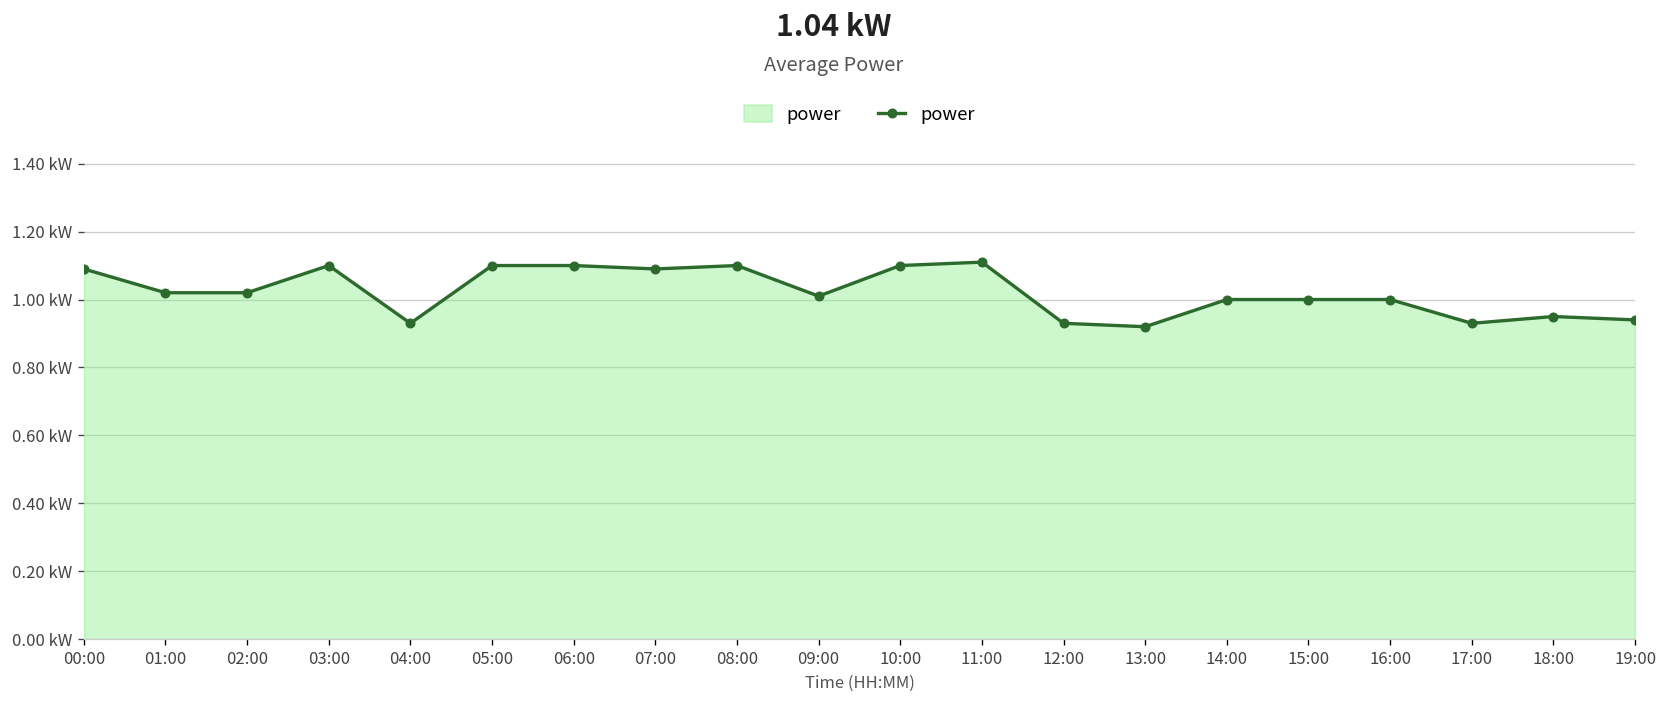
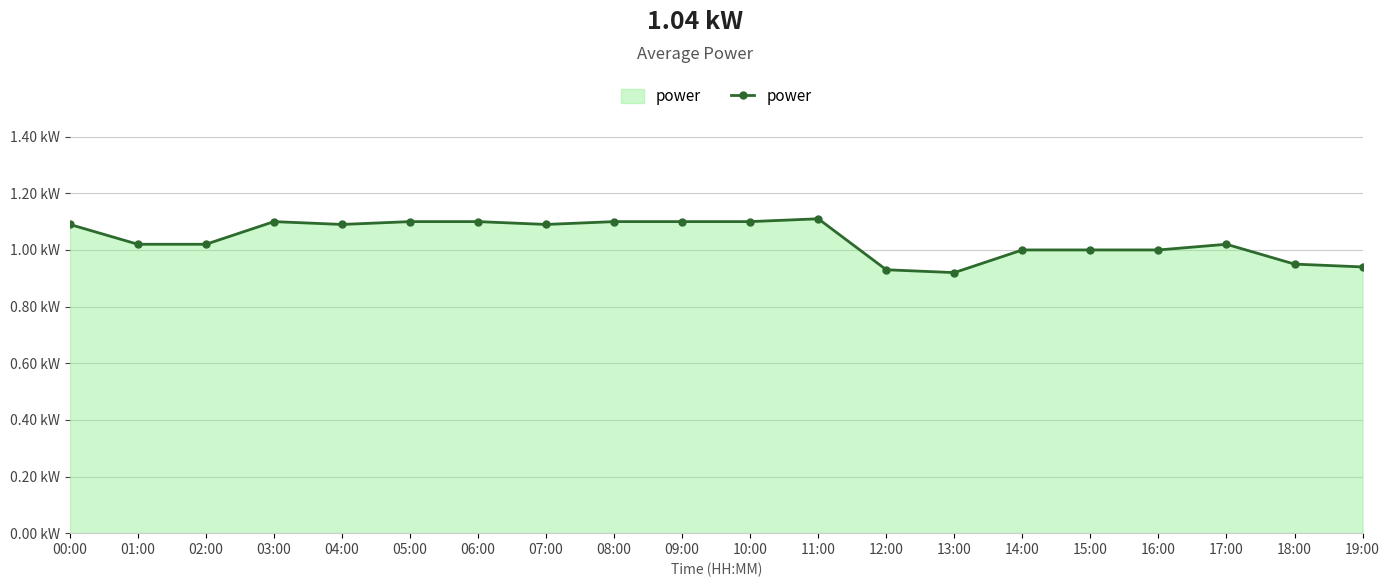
04:00: 0.93 kW -> 1.09 kW
09:00: 1.01 kW -> 1.10 kW
17:00: 0.93 kW -> 1.02 kW
